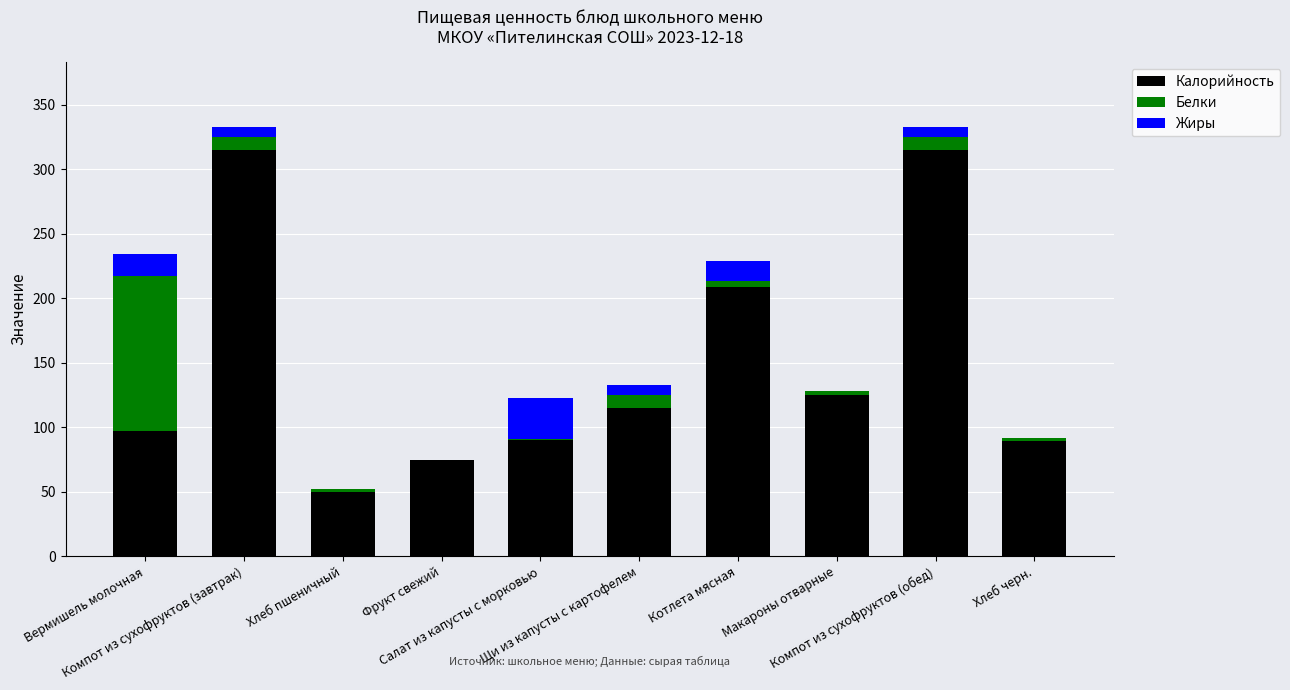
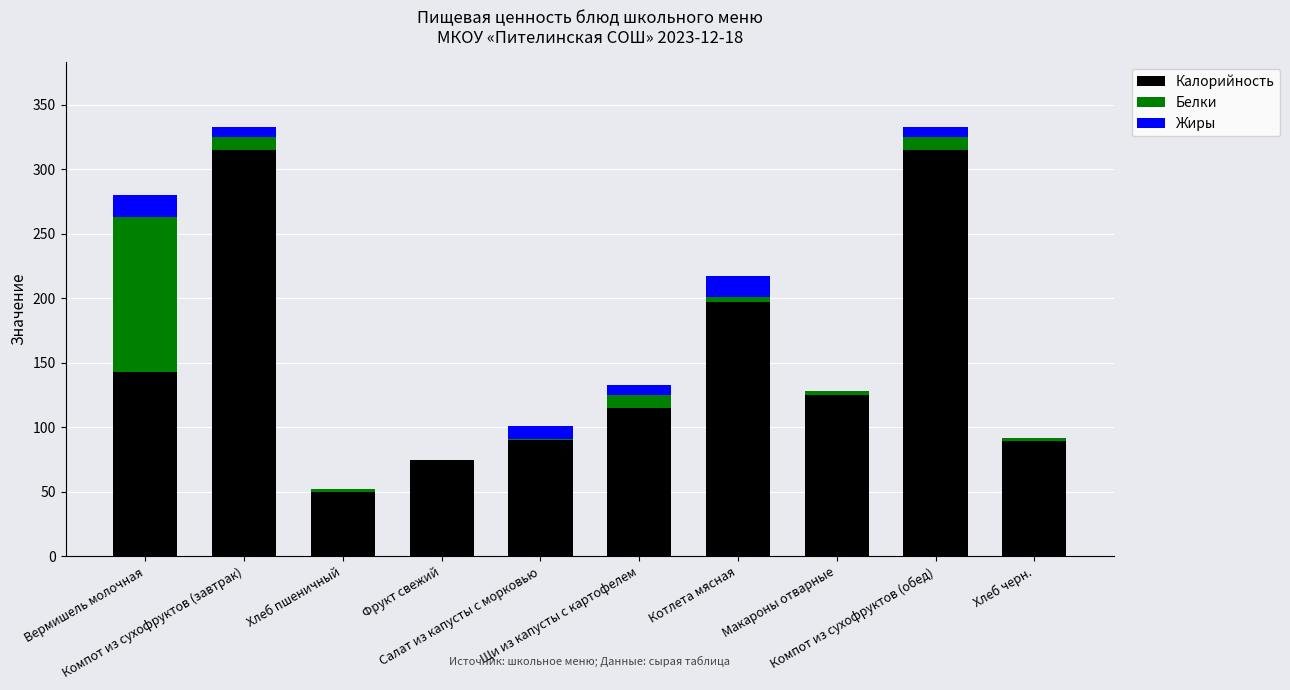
Калорийность, Вермишель молочная: 97 -> 143
Жиры, Салат из капусты с морковью: 32 -> 10
Калорийность, Котлета мясная: 209 -> 197
